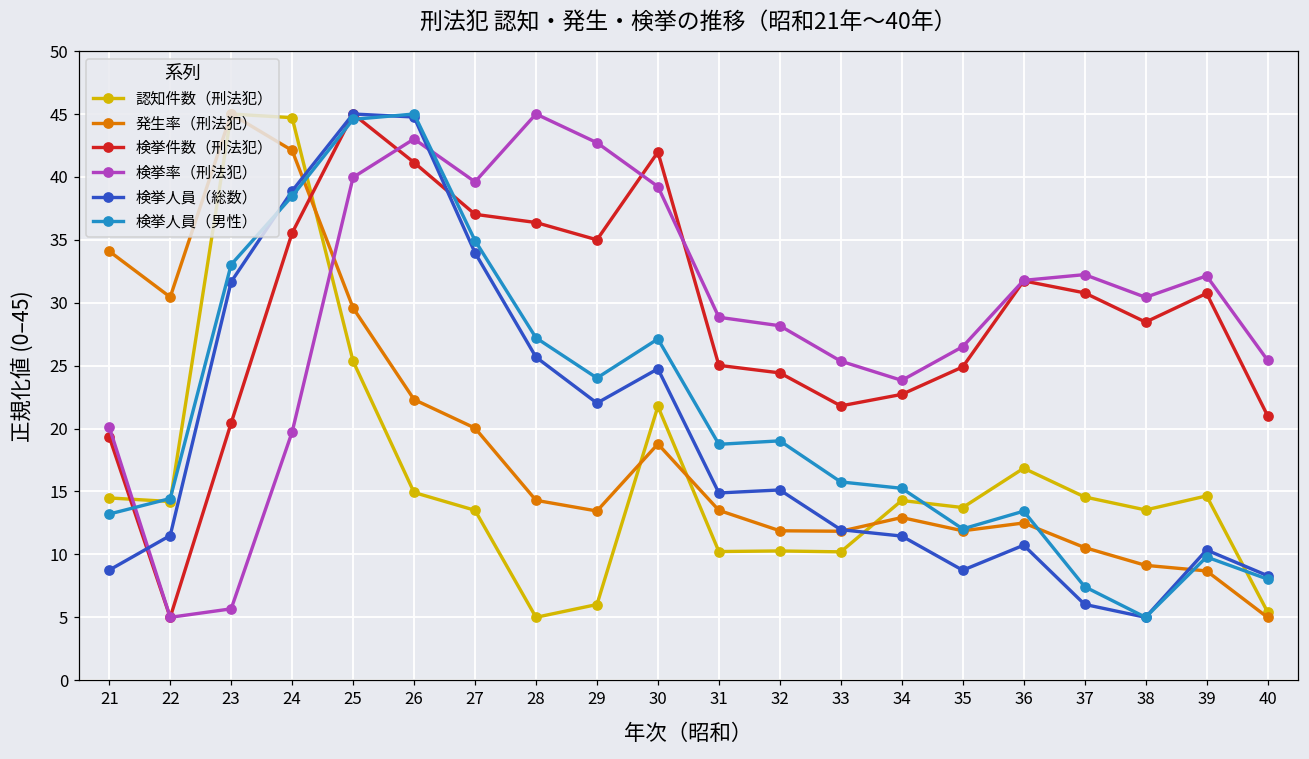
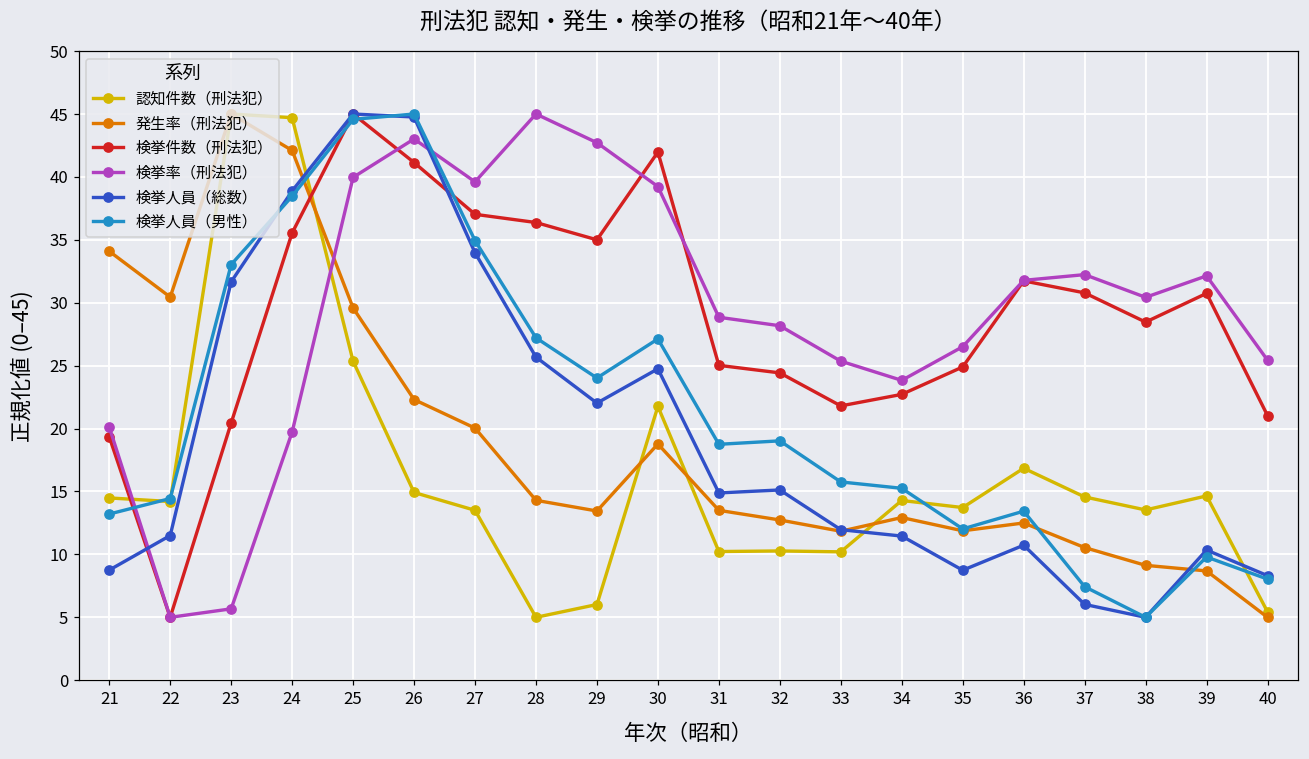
発生率（刑法犯）, 32: 11.9 -> 12.7
